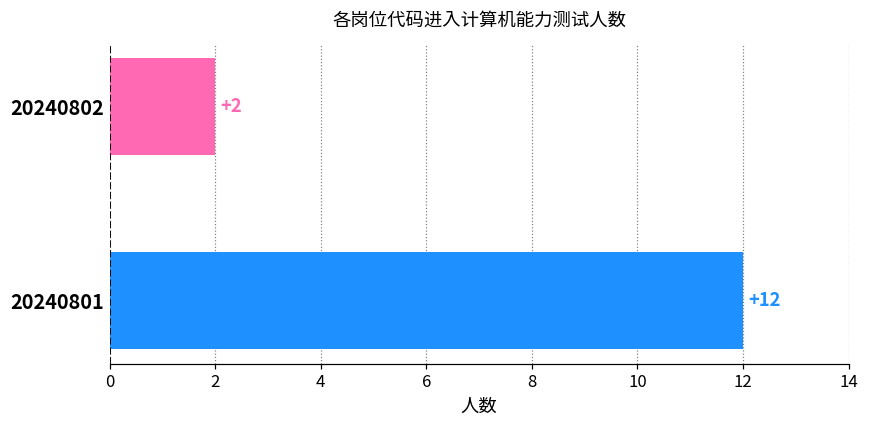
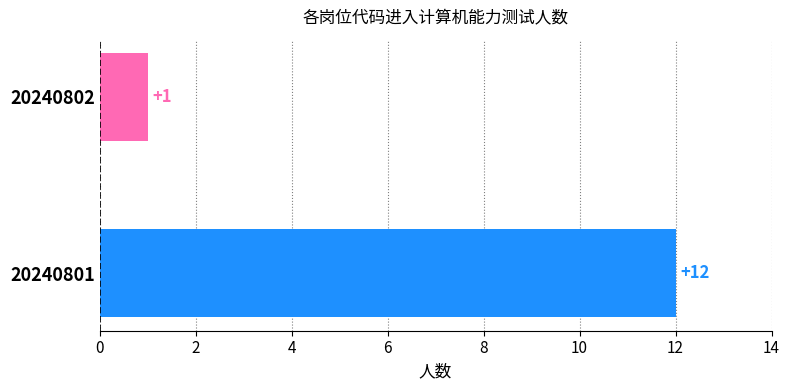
20240802: +2 -> +1
